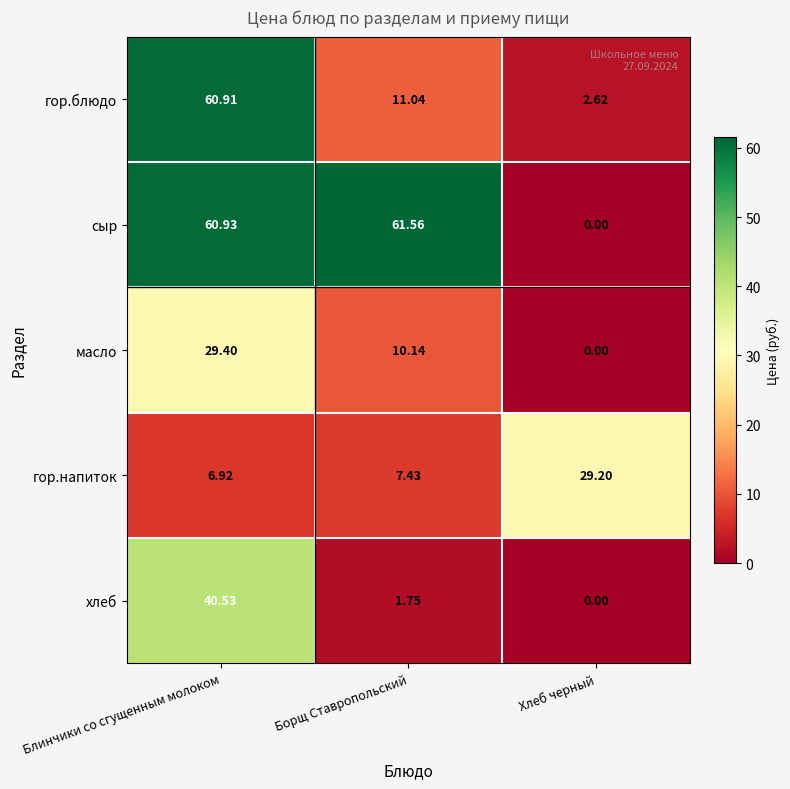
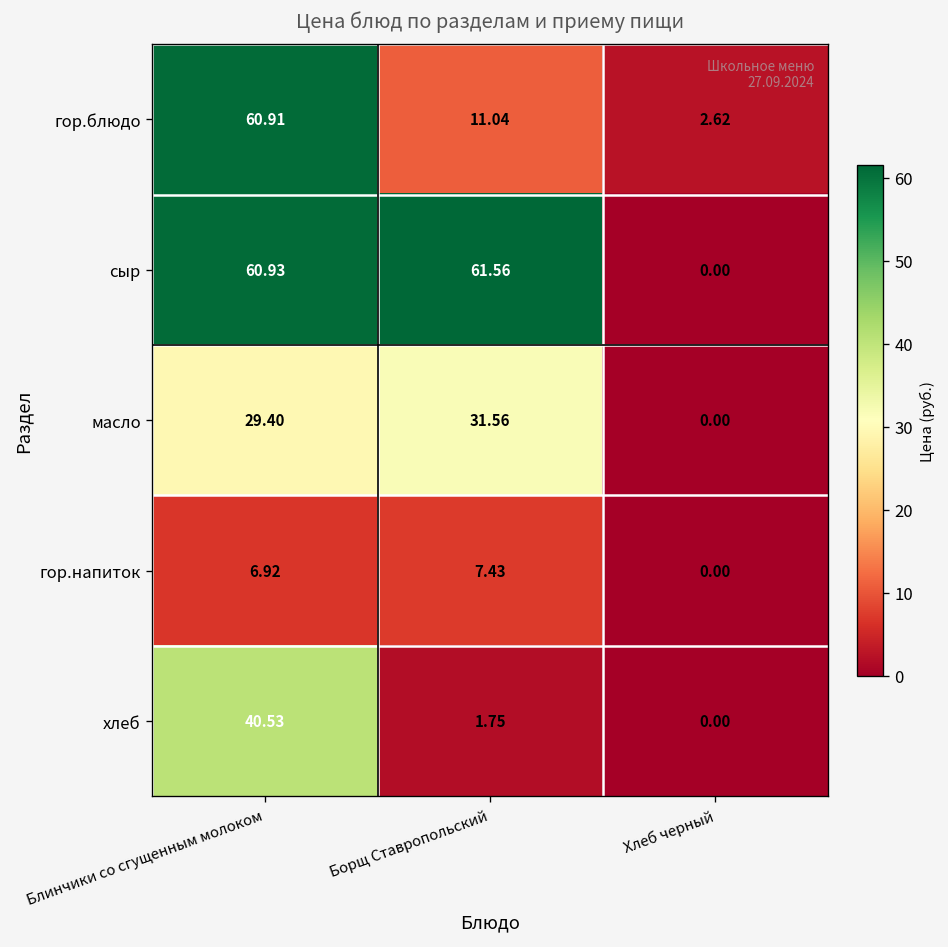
масло, Борщ Ставропольский: 10.14 -> 31.56
гор.напиток, Хлеб черный: 29.20 -> 0.00
